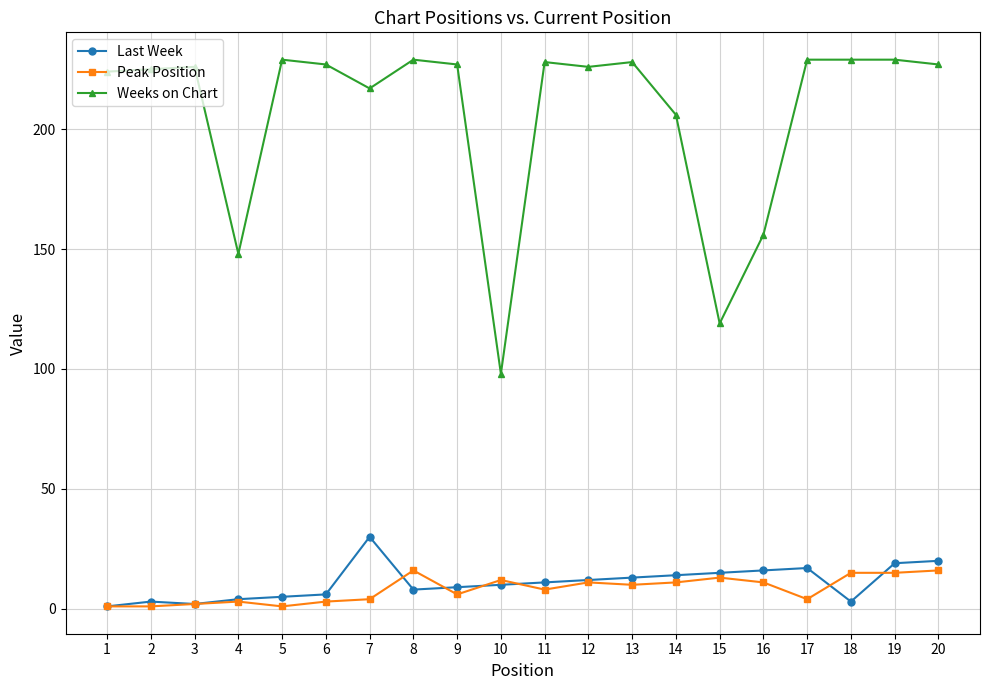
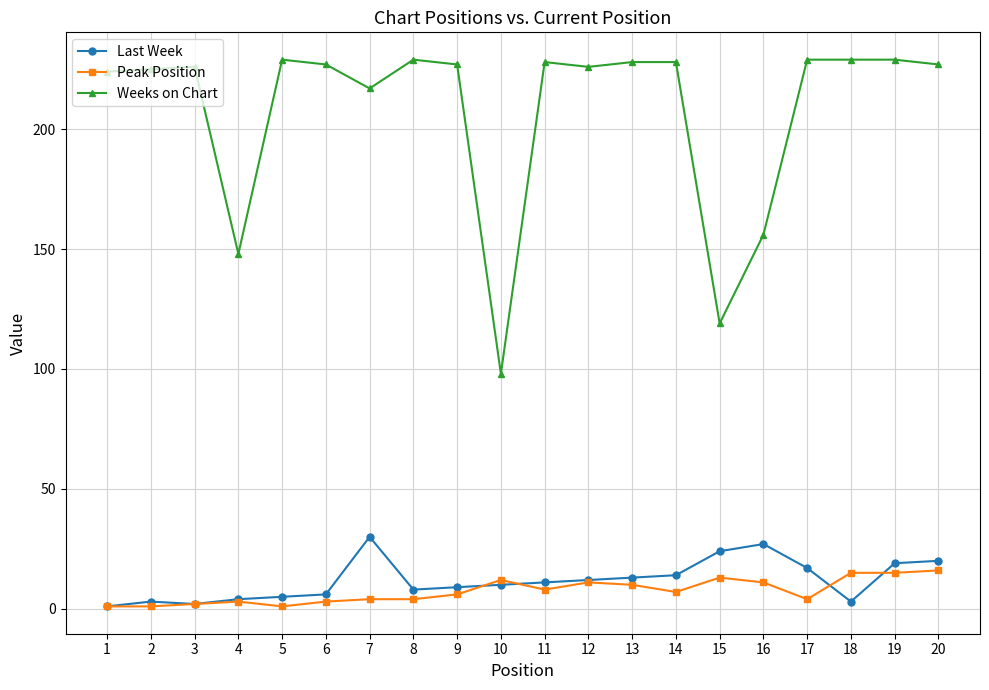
Peak Position, 8: 16 -> 4
Peak Position, 14: 11 -> 7
Weeks on Chart, 14: 206 -> 228
Last Week, 15: 15 -> 24
Last Week, 16: 16 -> 27
